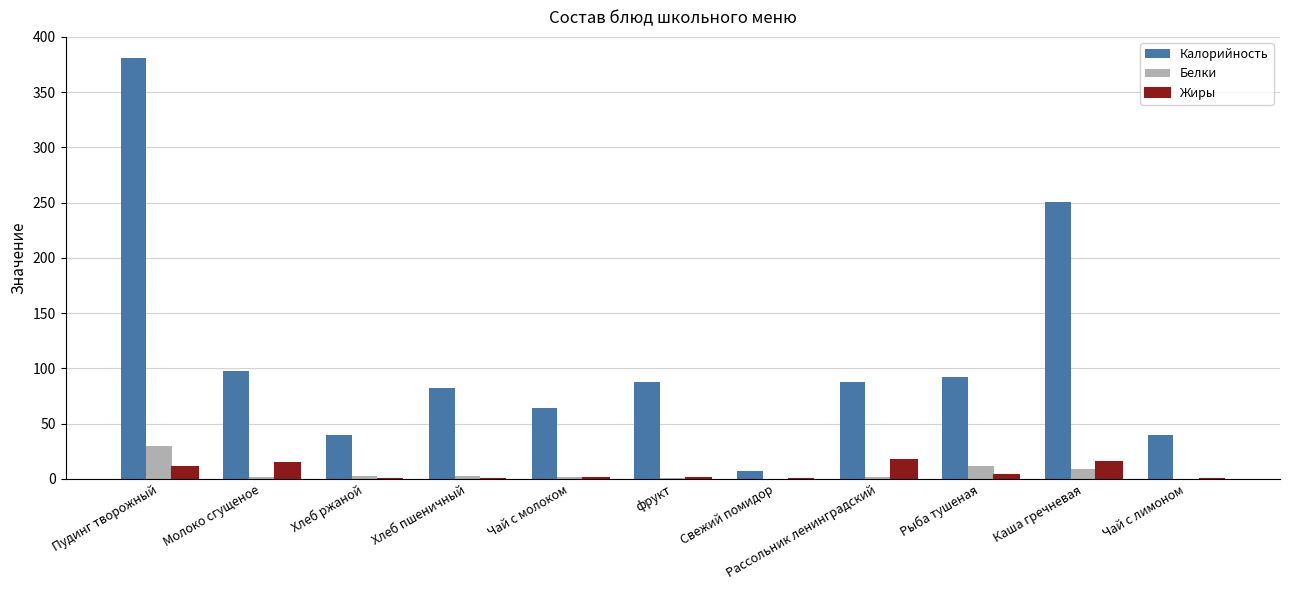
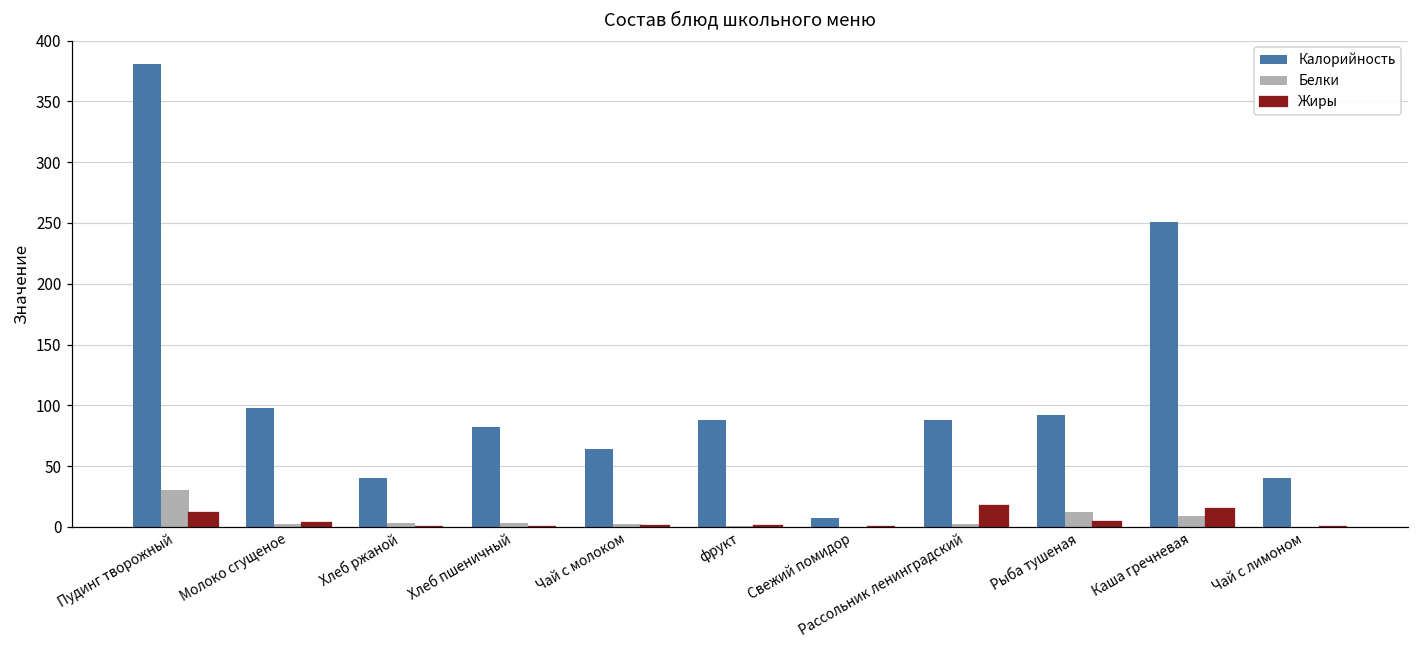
Жиры, Молоко сгущеное: 14 -> 3
